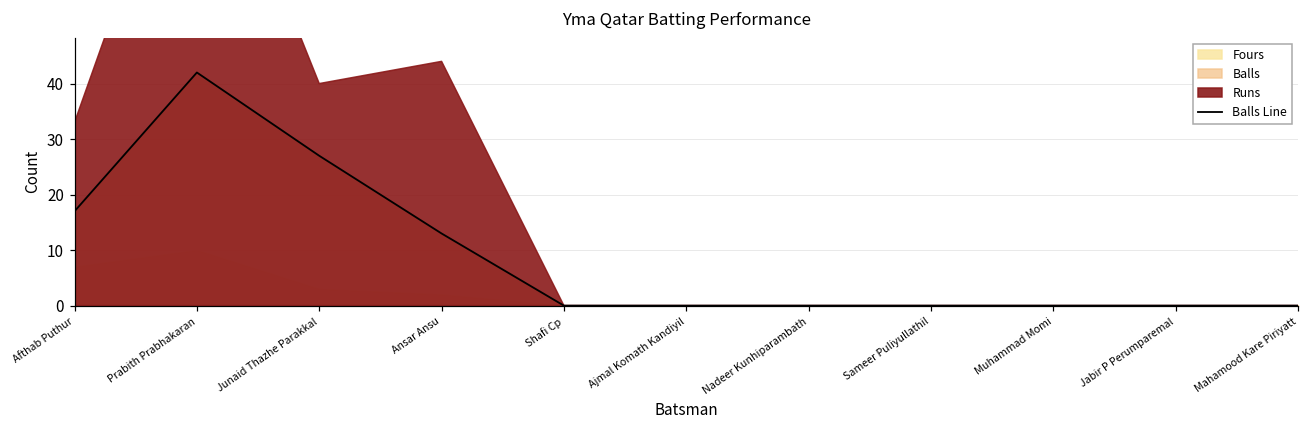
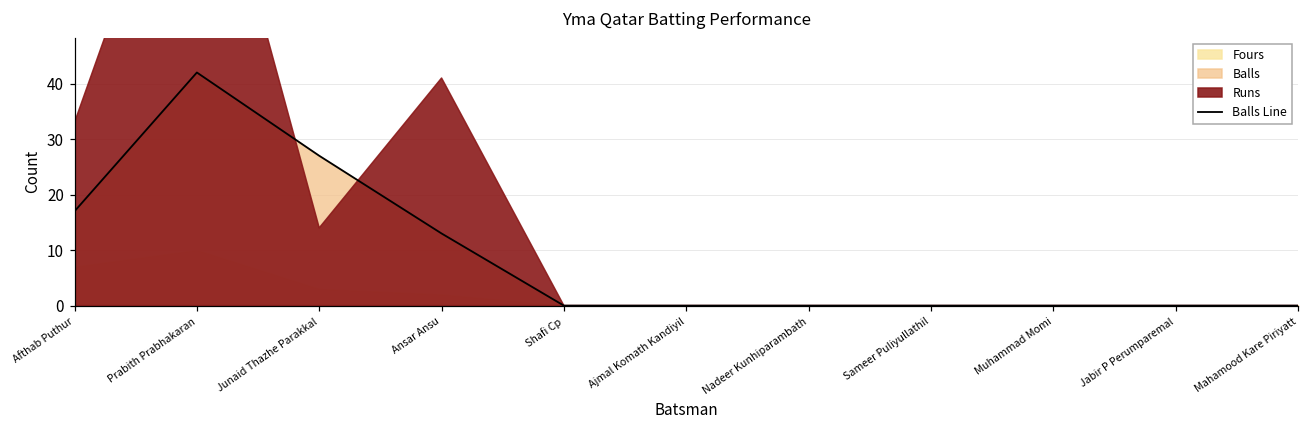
Runs, Junaid Thazhe Parakkal: 40 -> 14
Runs, Ansar Ansu: 44 -> 41
